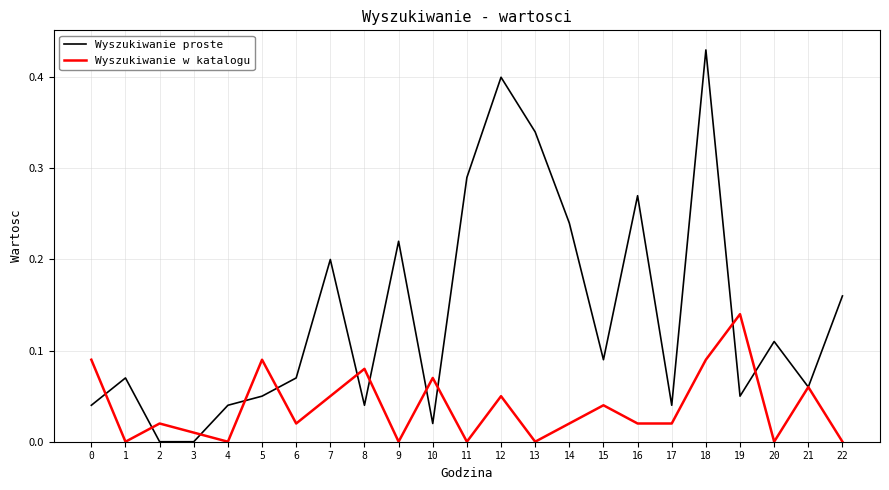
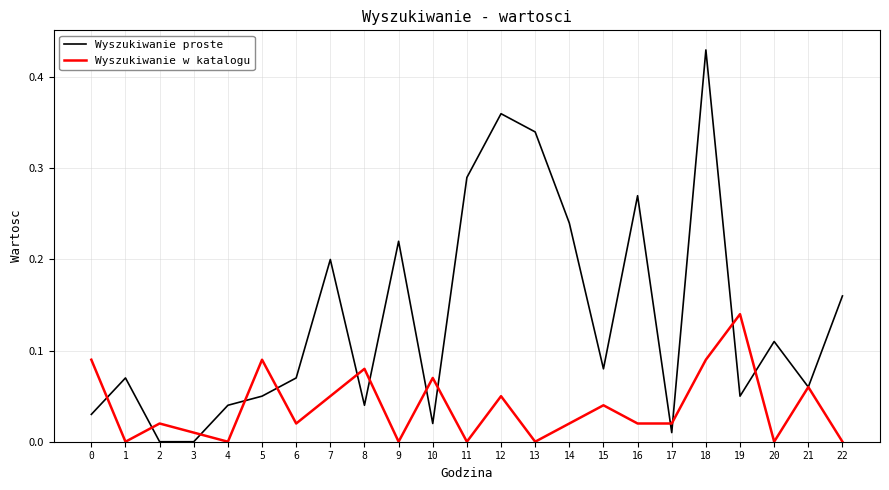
Wyszukiwanie proste, 0: 0.04 -> 0.03
Wyszukiwanie proste, 12: 0.40 -> 0.36
Wyszukiwanie proste, 15: 0.09 -> 0.08
Wyszukiwanie proste, 17: 0.04 -> 0.01
